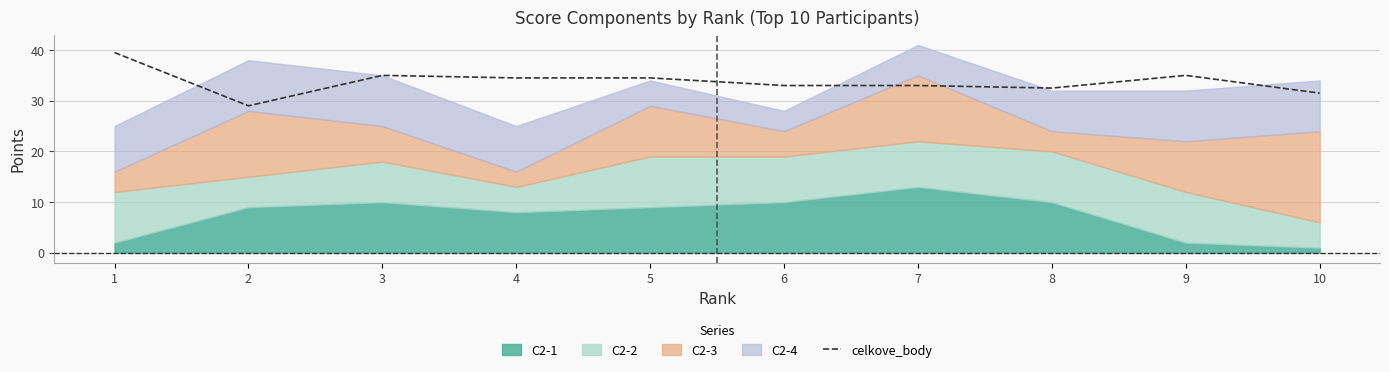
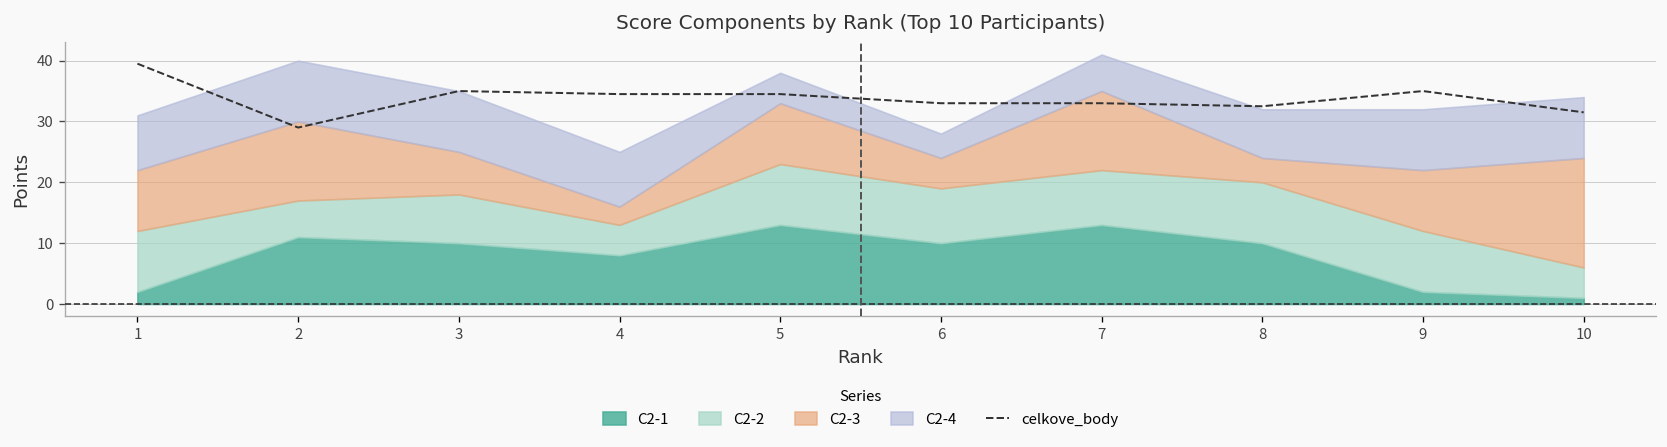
C2-3, 1: 4 -> 10
C2-1, 2: 9 -> 11
C2-1, 5: 9 -> 13
